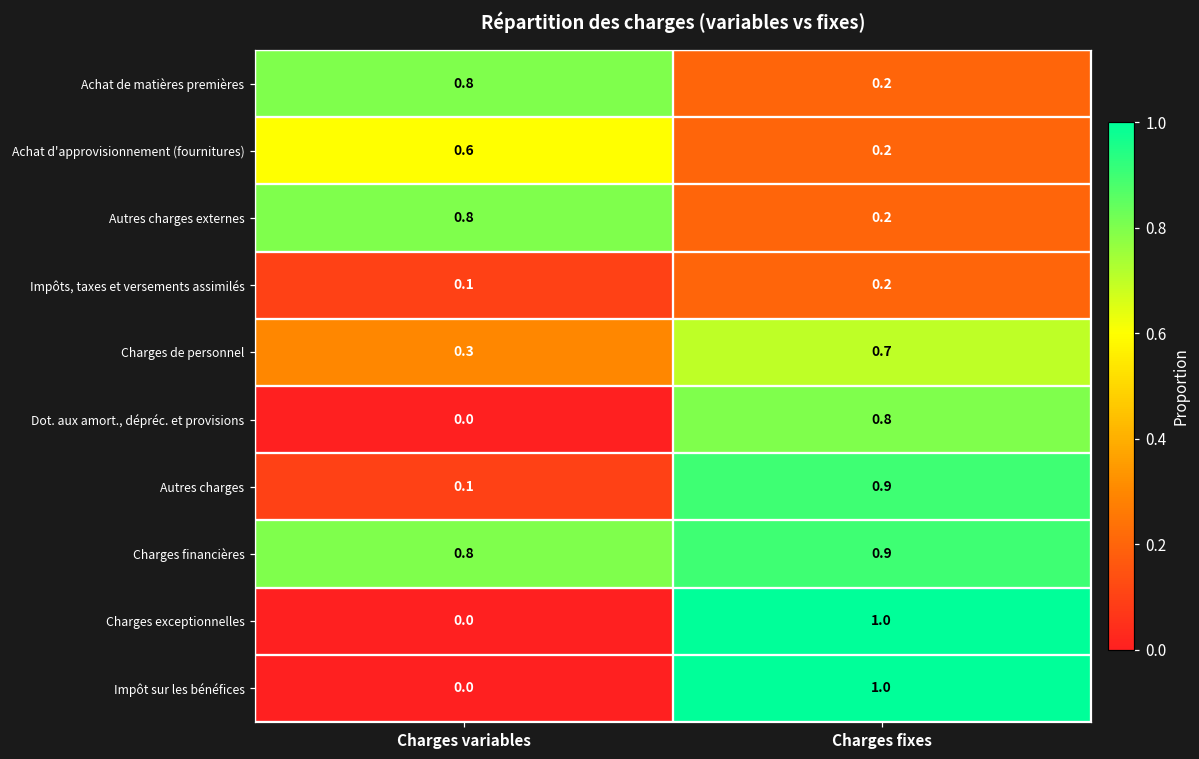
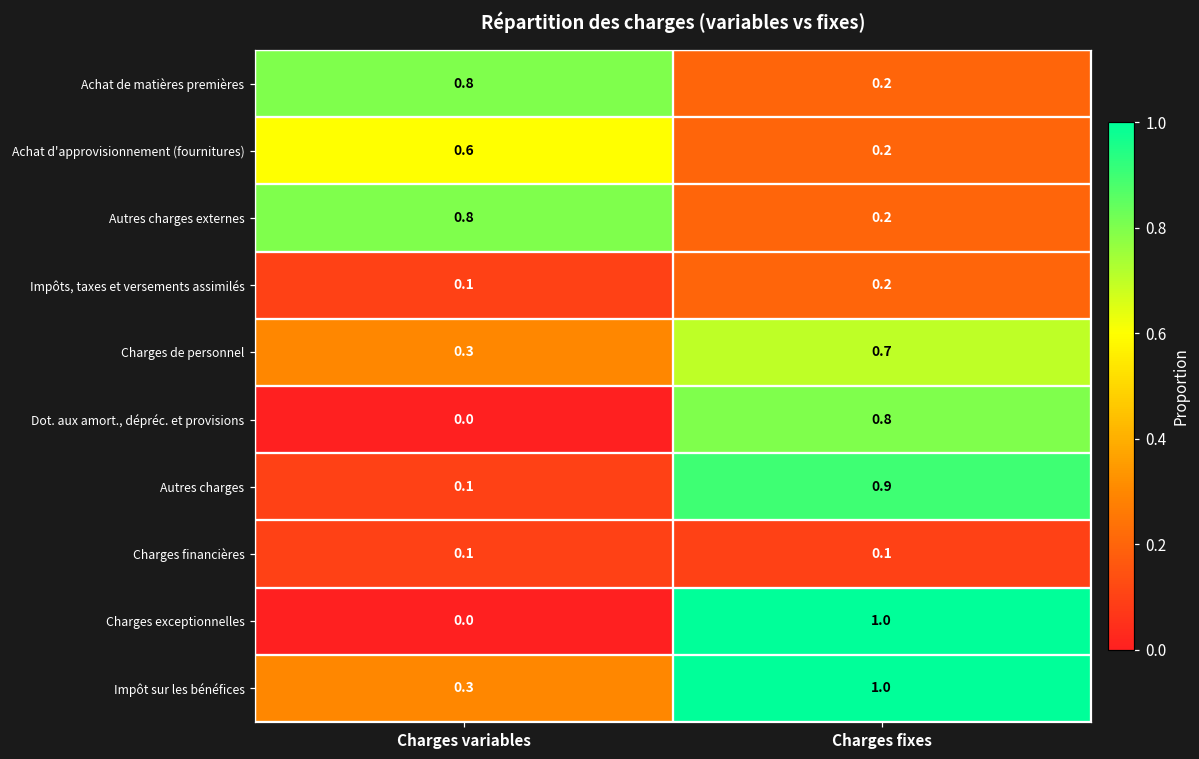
Charges financières, Charges variables: 0.8 -> 0.1
Charges financières, Charges fixes: 0.9 -> 0.1
Impôt sur les bénéfices, Charges variables: 0.0 -> 0.3
